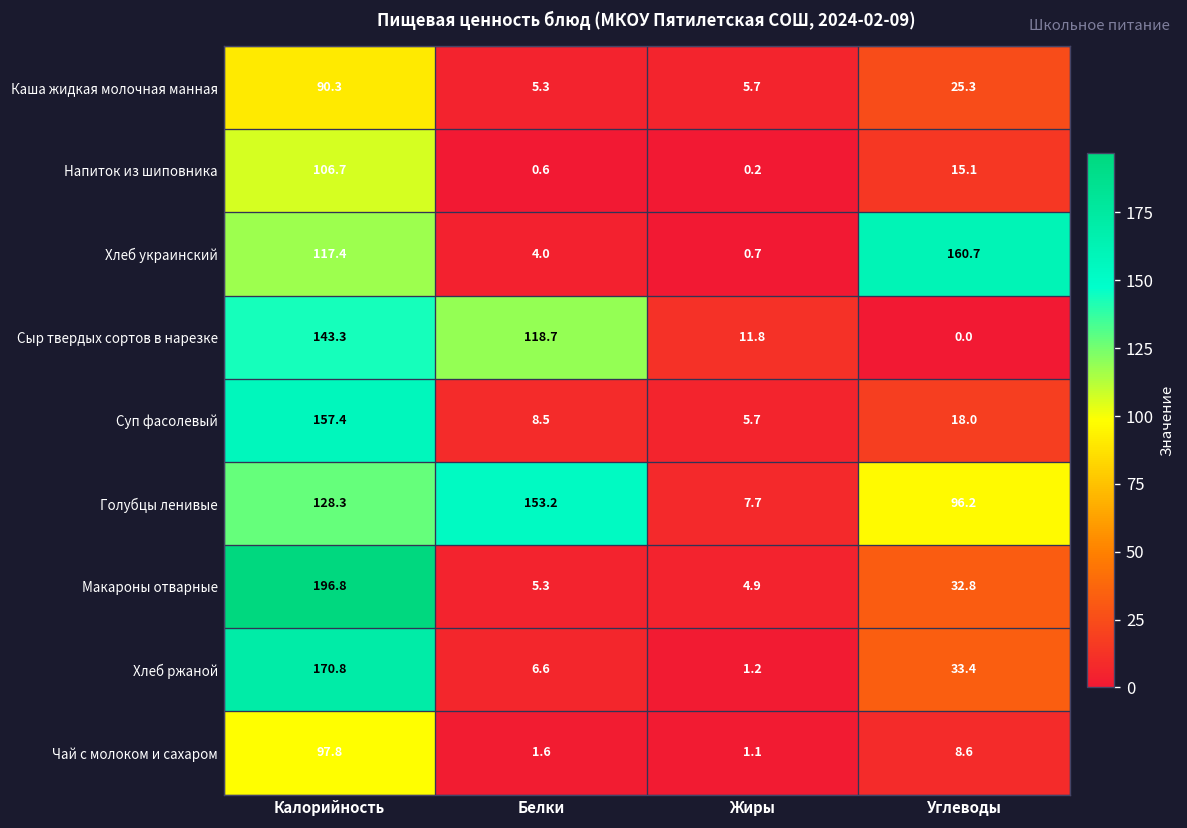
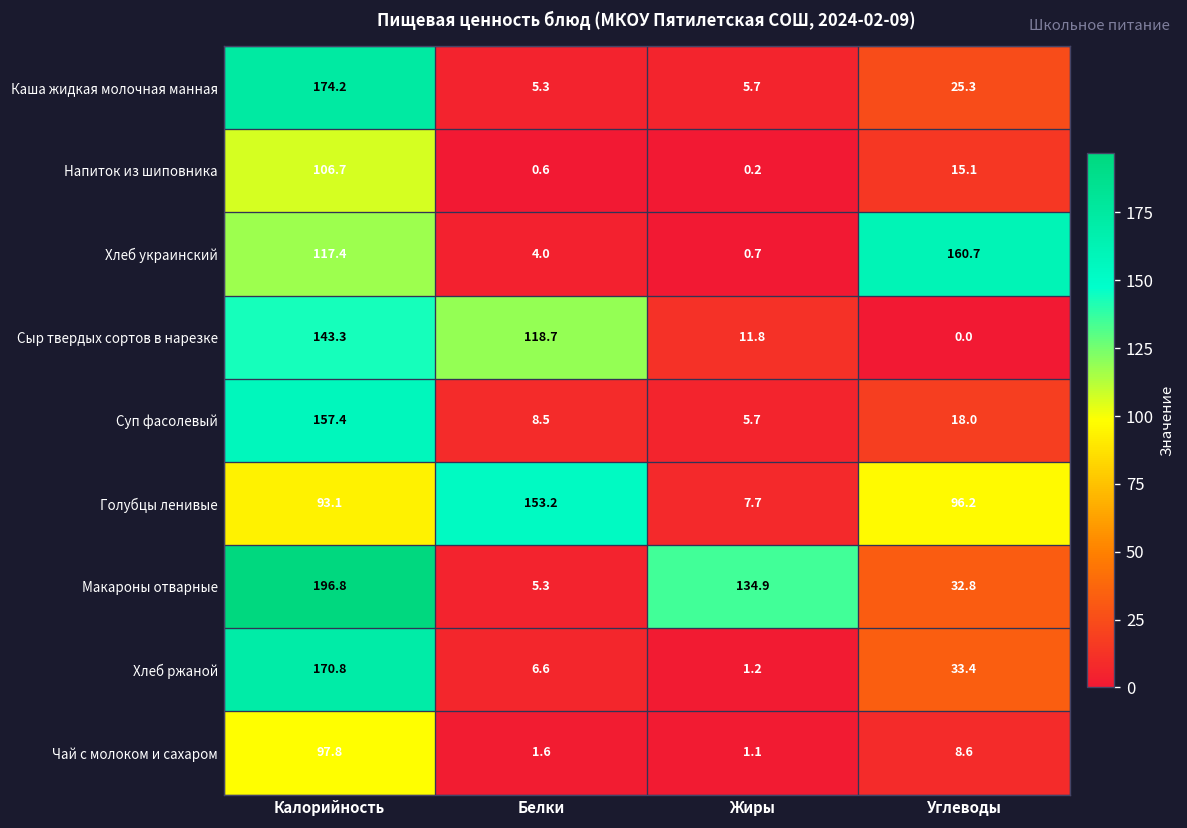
Каша жидкая молочная манная, Калорийность: 90.3 -> 174.2
Голубцы ленивые, Калорийность: 128.3 -> 93.1
Макароны отварные, Жиры: 4.9 -> 134.9
